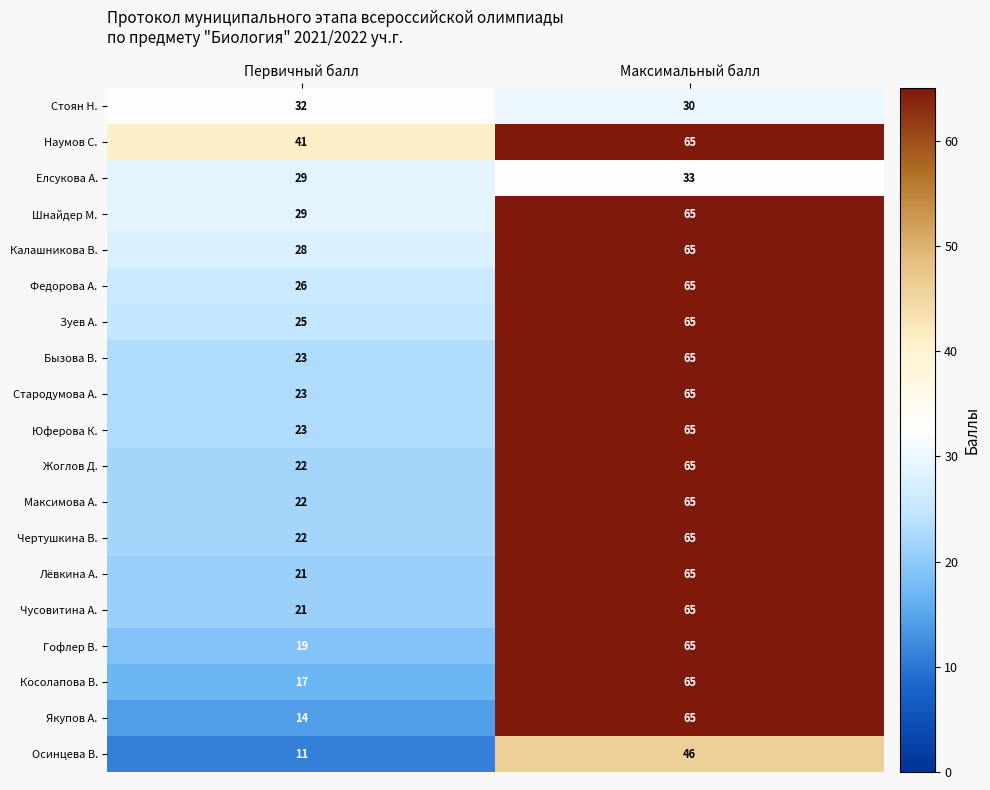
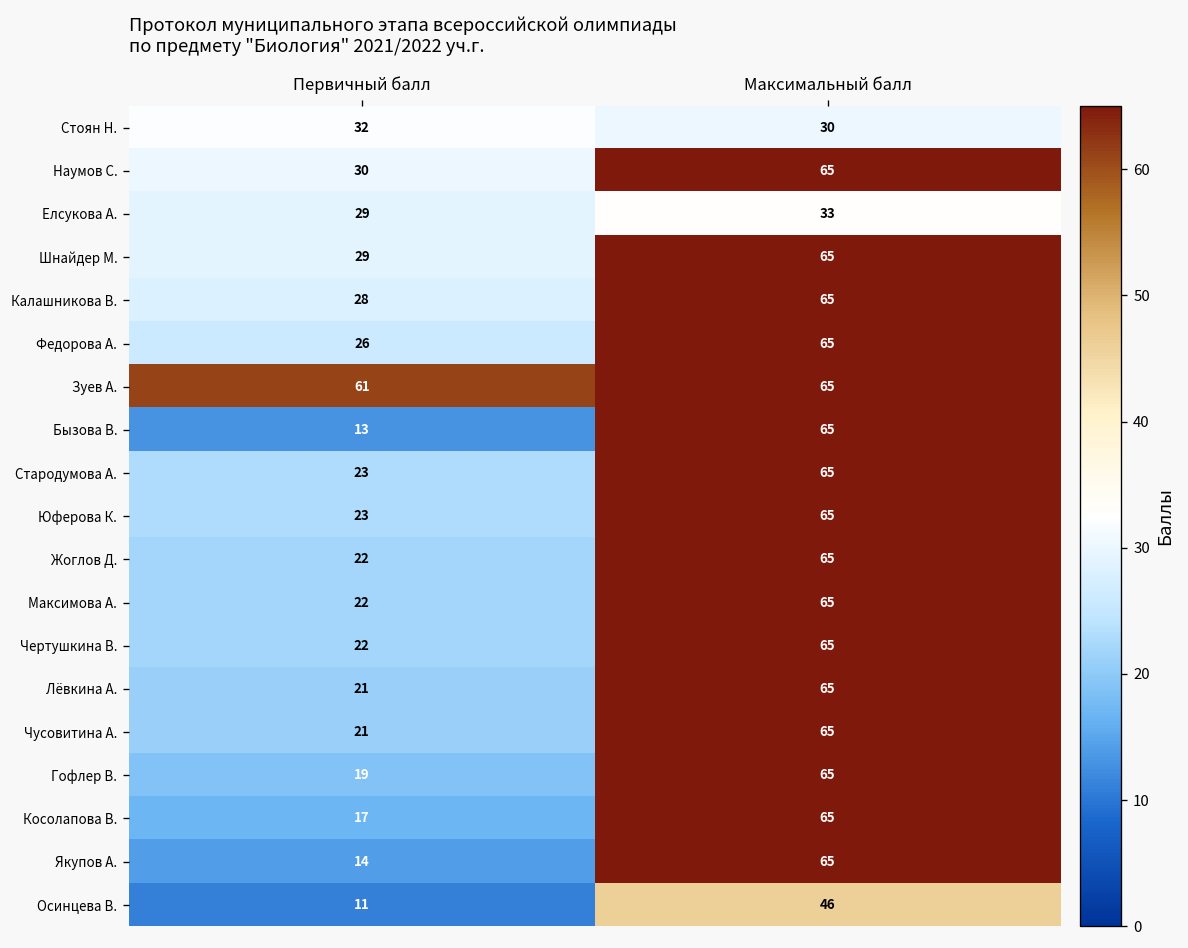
Наумов С., Первичный балл: 41 -> 30
Зуев А., Первичный балл: 25 -> 61
Бызова В., Первичный балл: 23 -> 13
